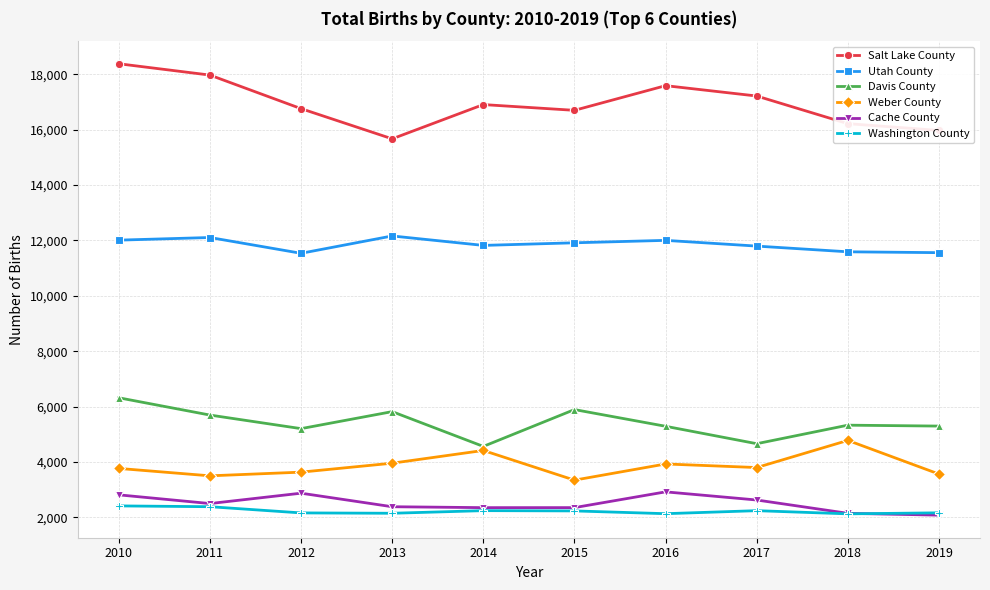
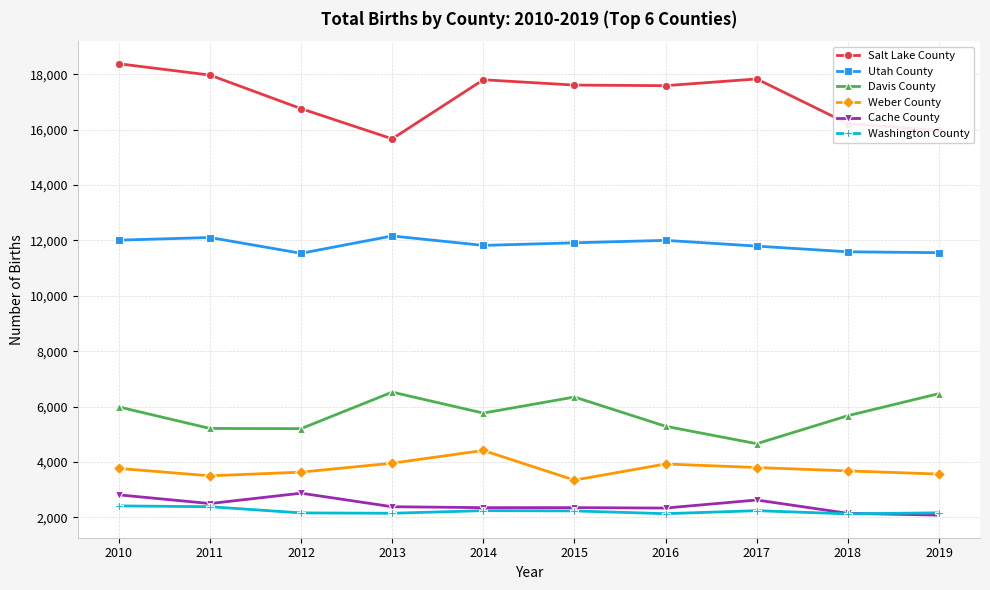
Davis County, 2010: 6,300 -> 6,000
Davis County, 2011: 5,700 -> 5,200
Davis County, 2013: 5,800 -> 6,500
Salt Lake County, 2014: 16,900 -> 17,800
Davis County, 2014: 4,600 -> 5,800
Salt Lake County, 2015: 16,700 -> 17,600
Davis County, 2015: 5,900 -> 6,300
Cache County, 2016: 2,900 -> 2,300
Salt Lake County, 2017: 17,200 -> 17,800
Davis County, 2018: 5,300 -> 5,700
Weber County, 2018: 4,800 -> 3,700
Davis County, 2019: 5,300 -> 6,500
